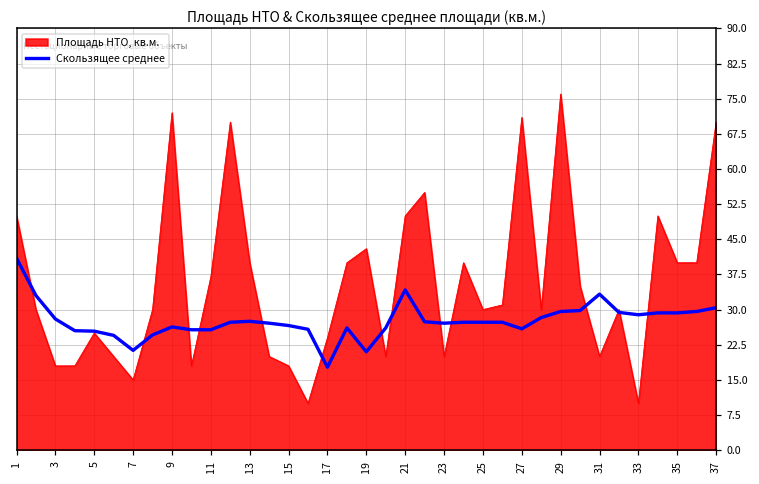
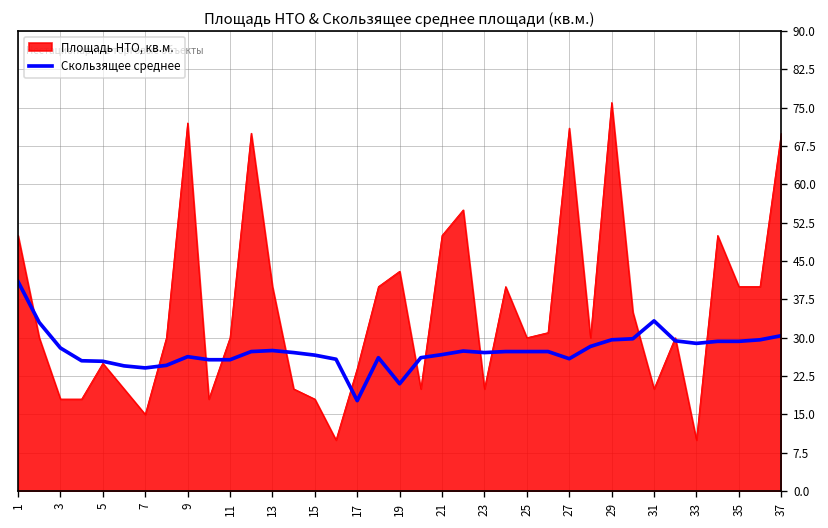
Скользящее среднее, 7: 21 -> 24
Площадь НТО, кв.м., 11: 37 -> 30
Скользящее среднее, 21: 34 -> 27
